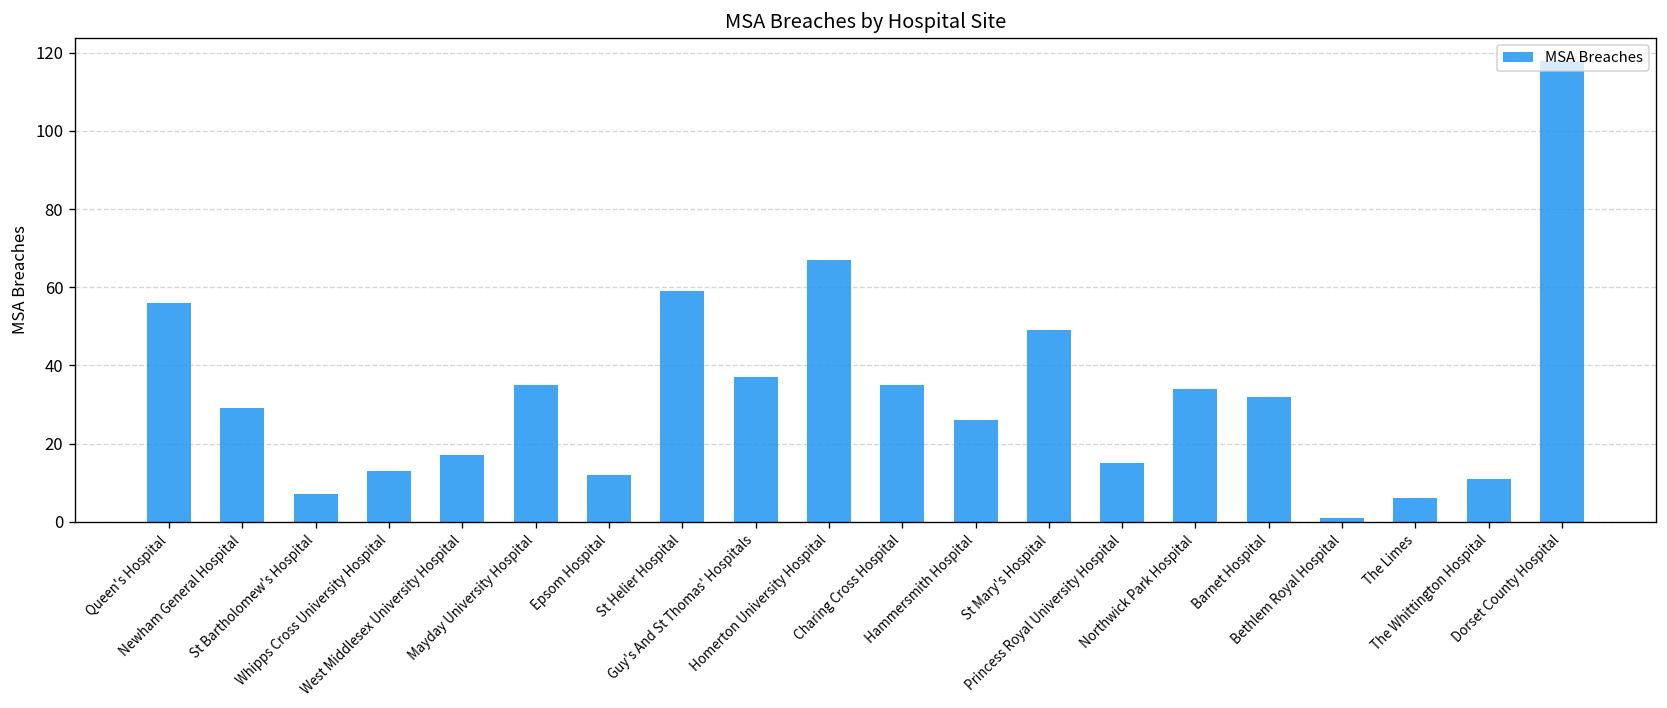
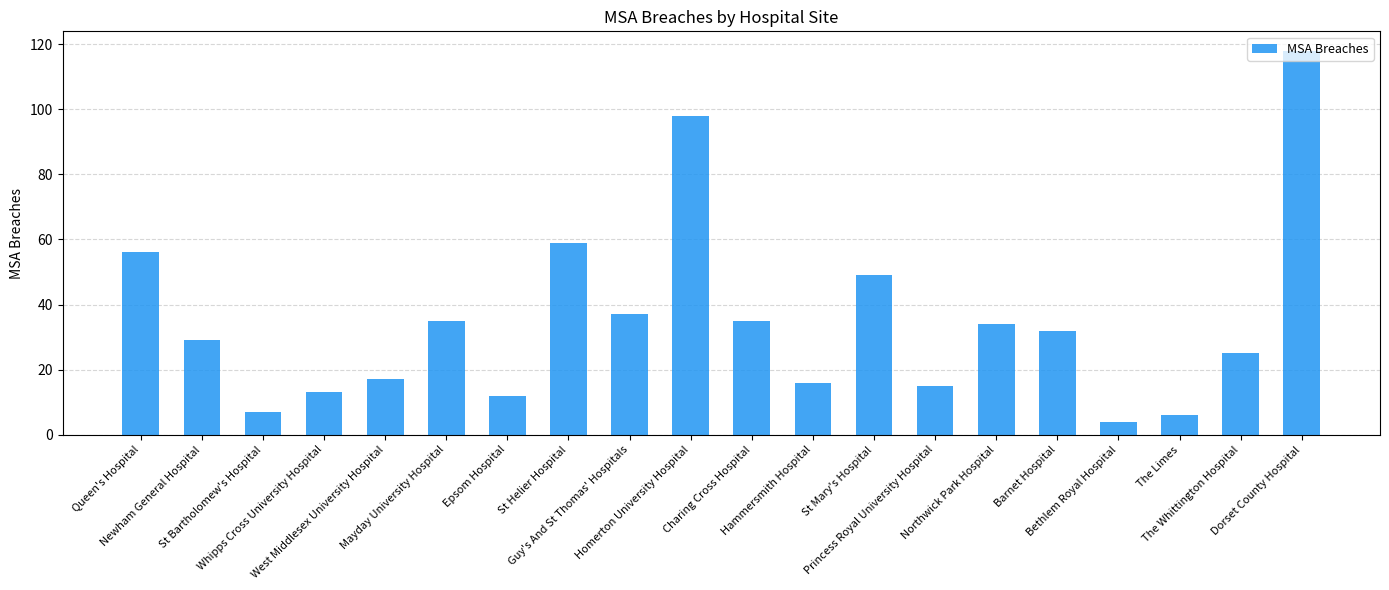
Homerton University Hospital: 67 -> 98
Hammersmith Hospital: 26 -> 16
Bethlem Royal Hospital: 1 -> 4
The Whittington Hospital: 11 -> 25
